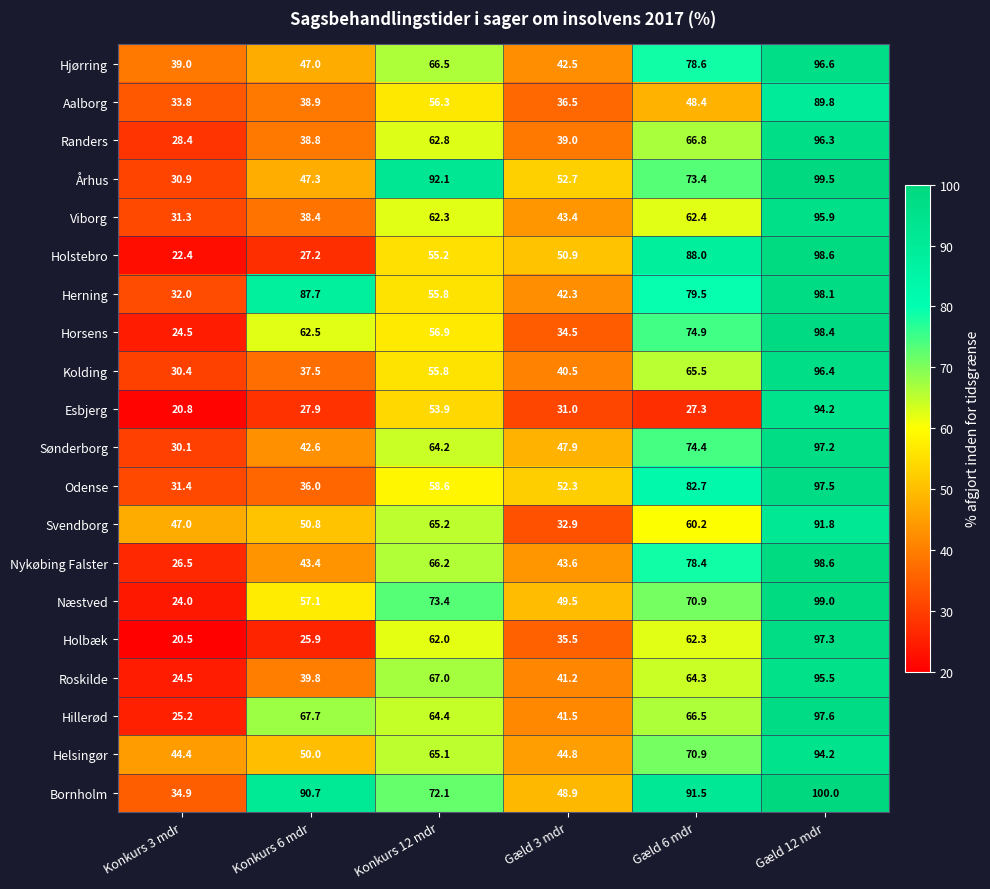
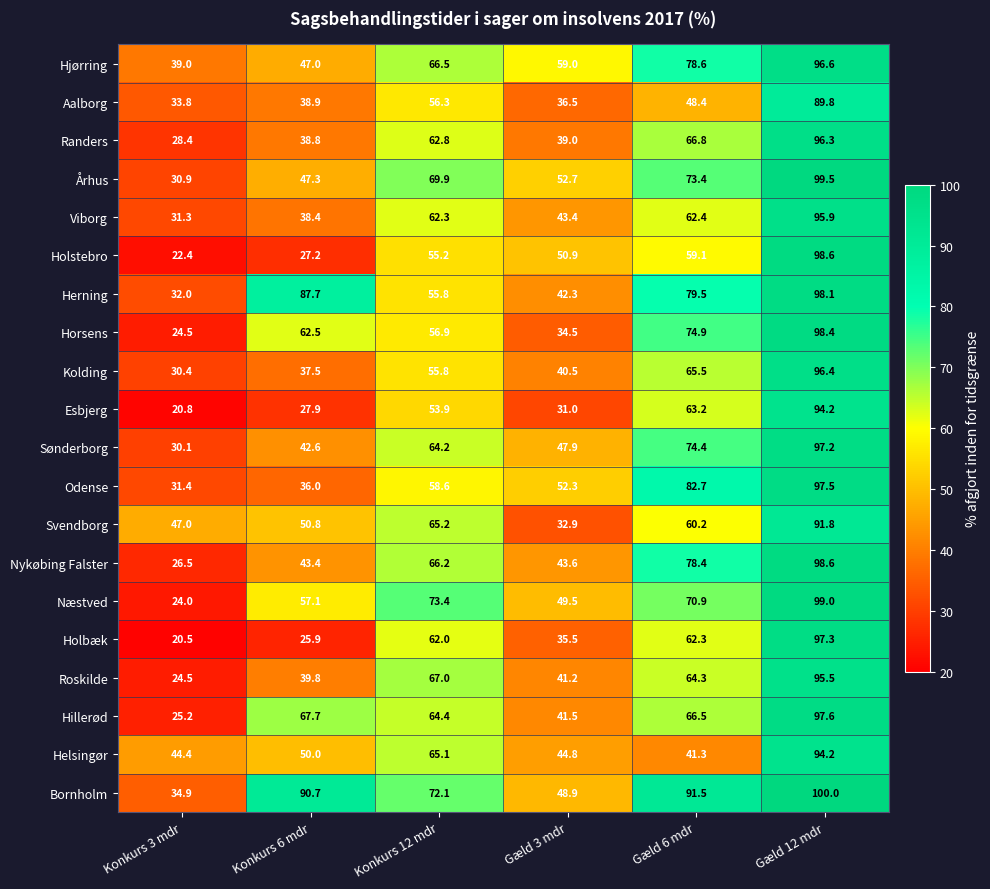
Hjørring, Gæld 3 mdr: 42.5 -> 59.0
Århus, Konkurs 12 mdr: 92.1 -> 69.9
Holstebro, Gæld 6 mdr: 88.0 -> 59.1
Esbjerg, Gæld 6 mdr: 27.3 -> 63.2
Helsingør, Gæld 6 mdr: 70.9 -> 41.3
